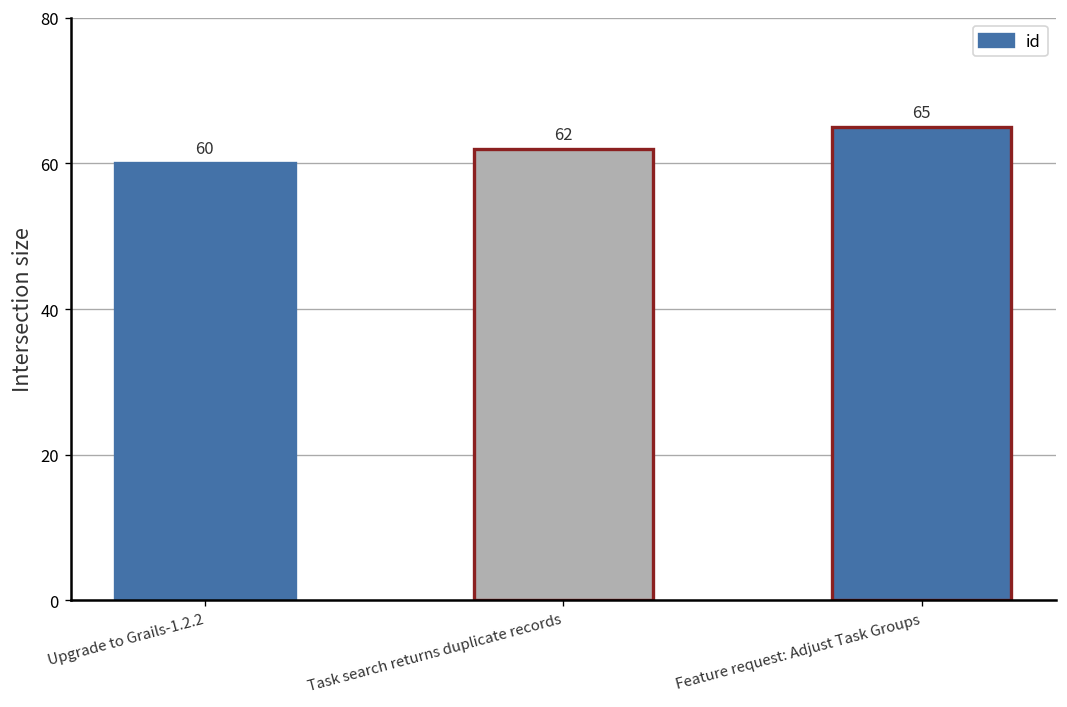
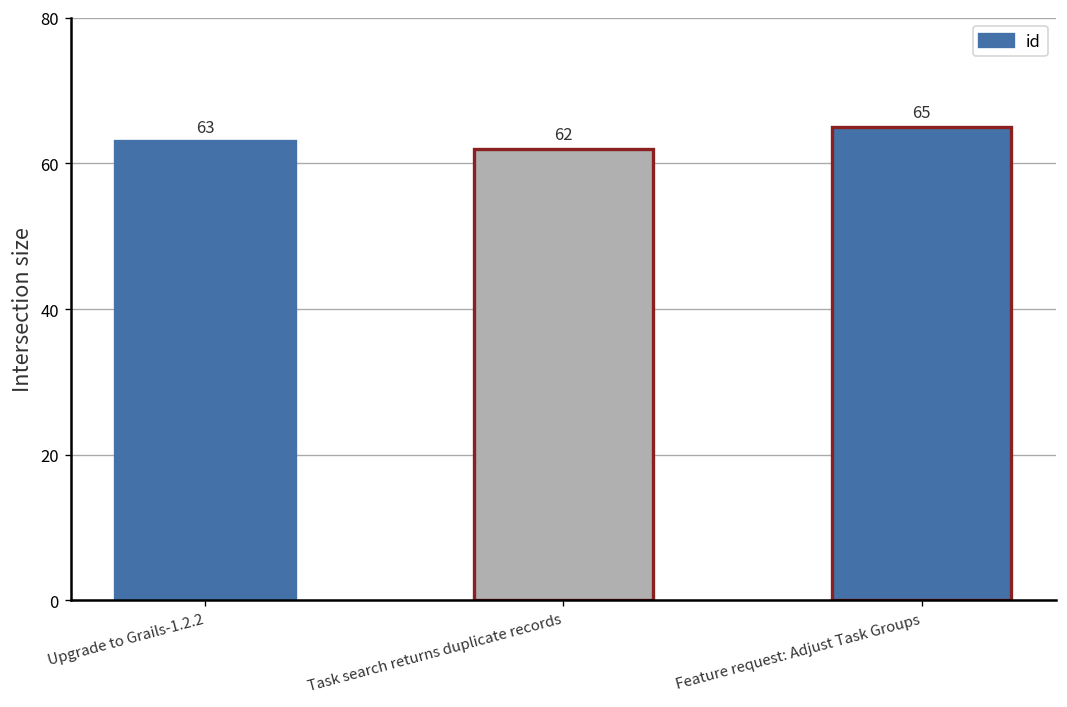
Upgrade to Grails-1.2.2: 60 -> 63
